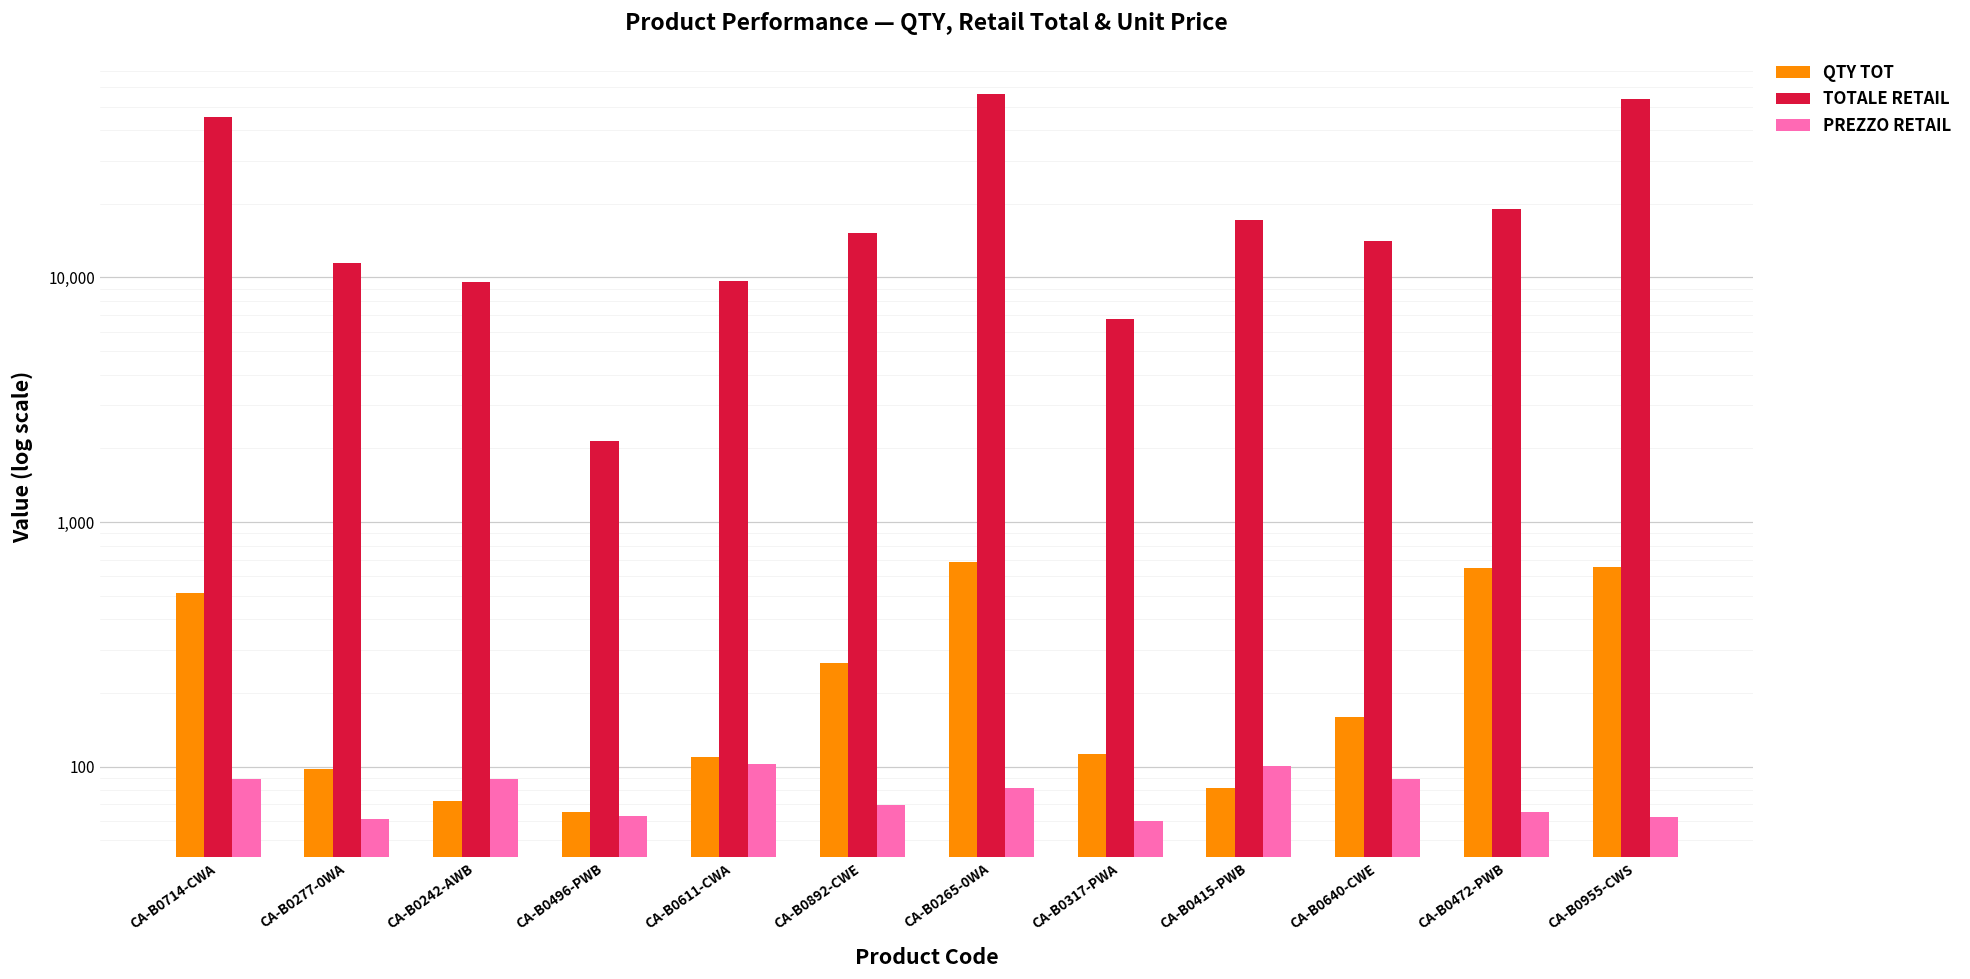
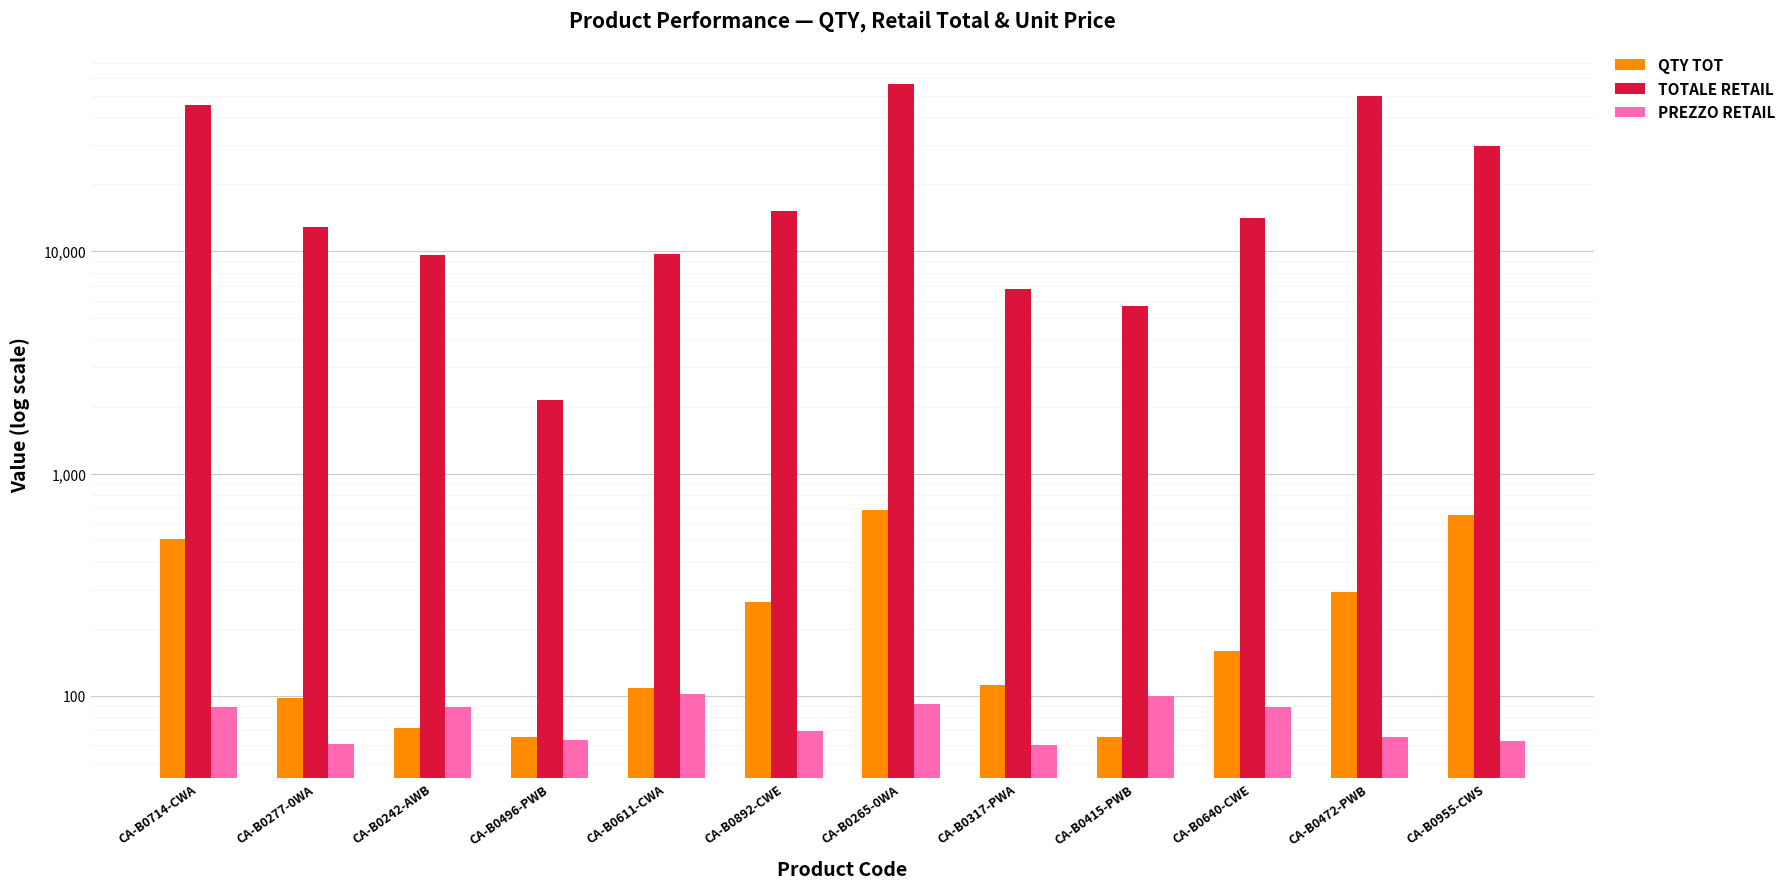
TOTALE RETAIL, CA-B0277-0WA: 11,000 -> 13,000
PREZZO RETAIL, CA-B0265-0WA: 82 -> 92
QTY TOT, CA-B0415-PWB: 82 -> 65
TOTALE RETAIL, CA-B0415-PWB: 17,000 -> 5,700
QTY TOT, CA-B0472-PWB: 650 -> 290
TOTALE RETAIL, CA-B0472-PWB: 19,000 -> 50,000
TOTALE RETAIL, CA-B0955-CWS: 54,000 -> 30,000
